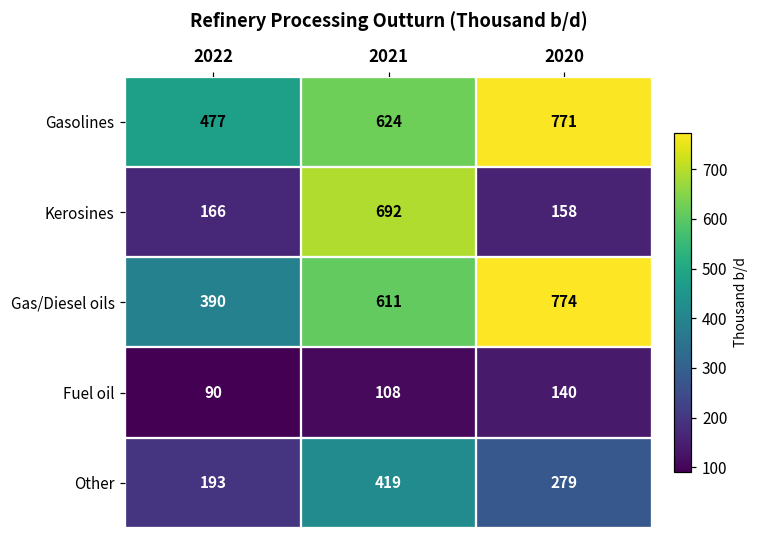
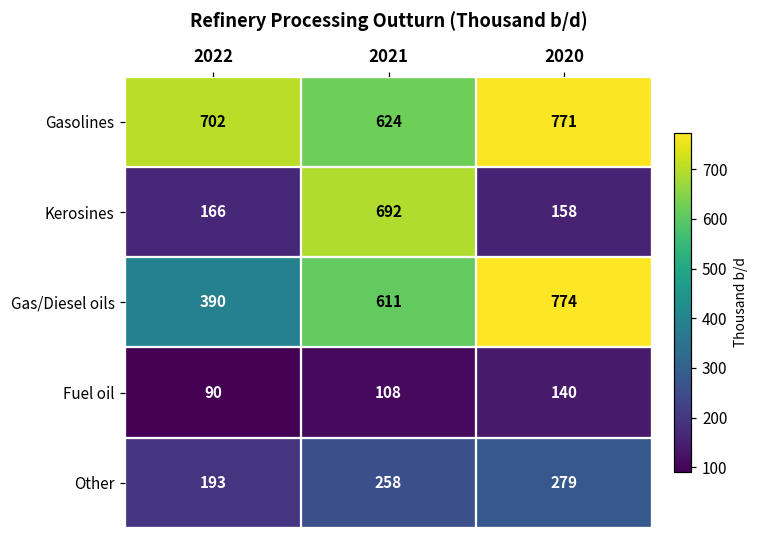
Gasolines, 2022: 477 -> 702
Other, 2021: 419 -> 258
